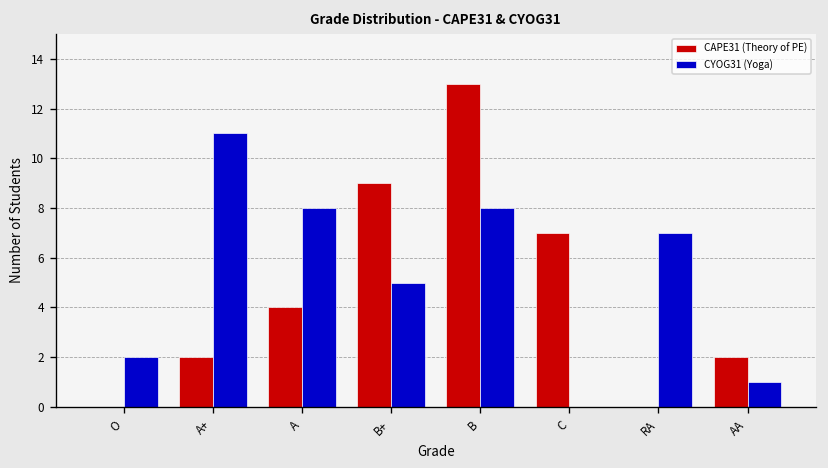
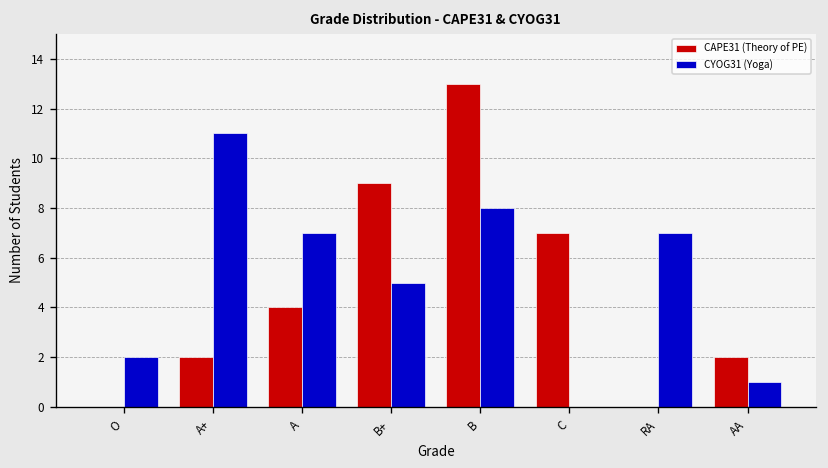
CYOG31 (Yoga), A: 8 -> 7
